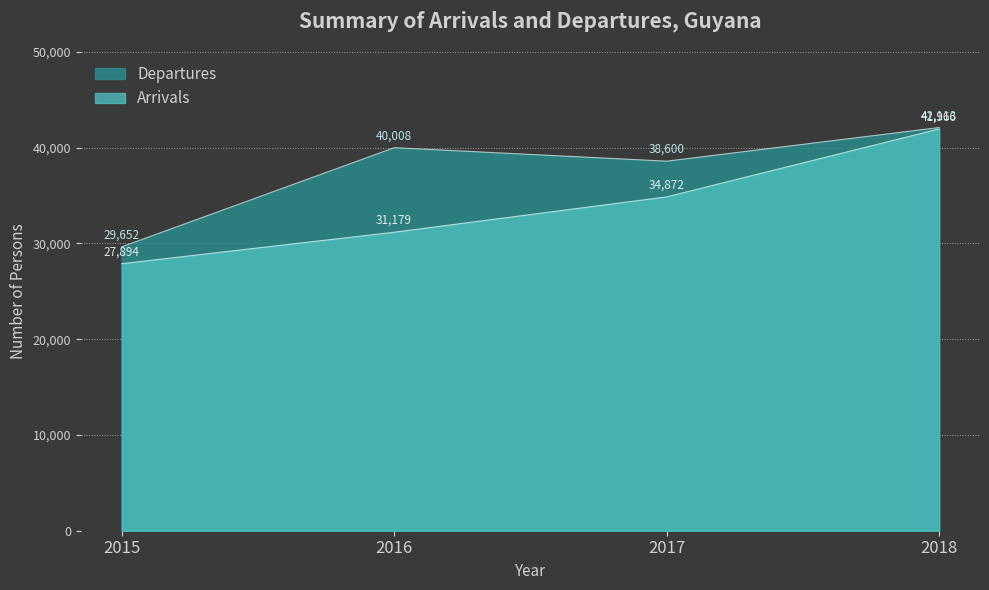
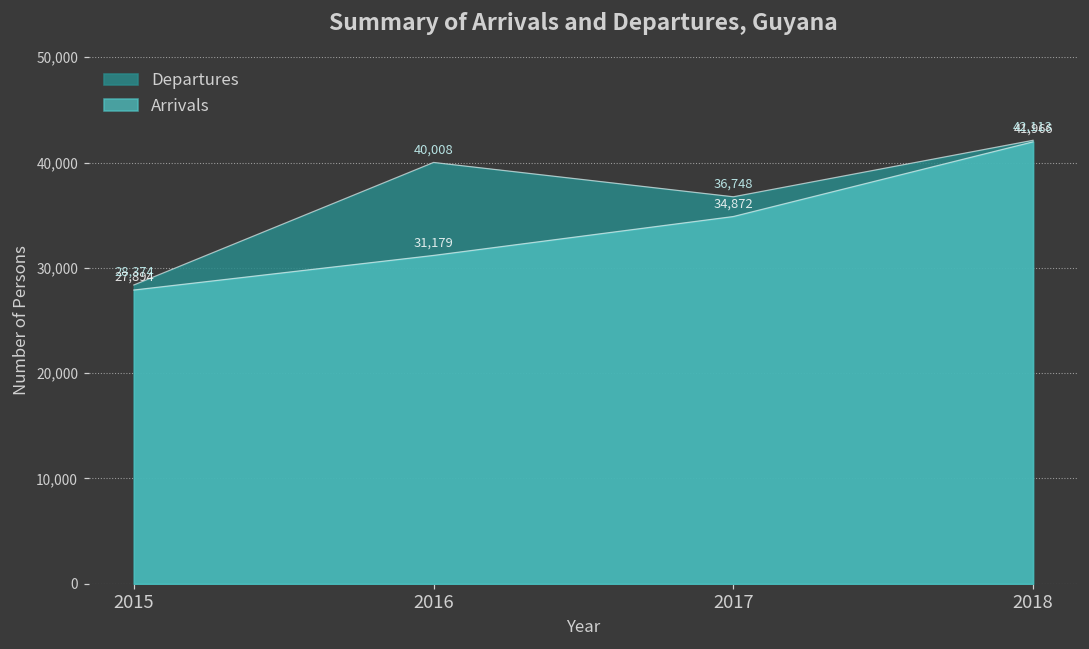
Departures, 2015: 29,652 -> 28,374
Departures, 2017: 38,600 -> 36,748
